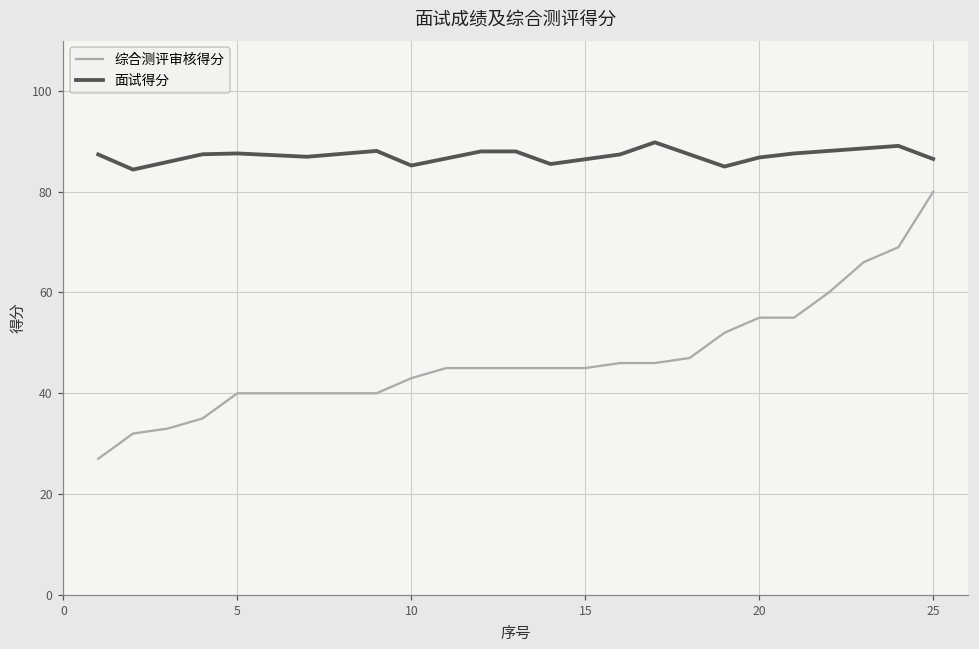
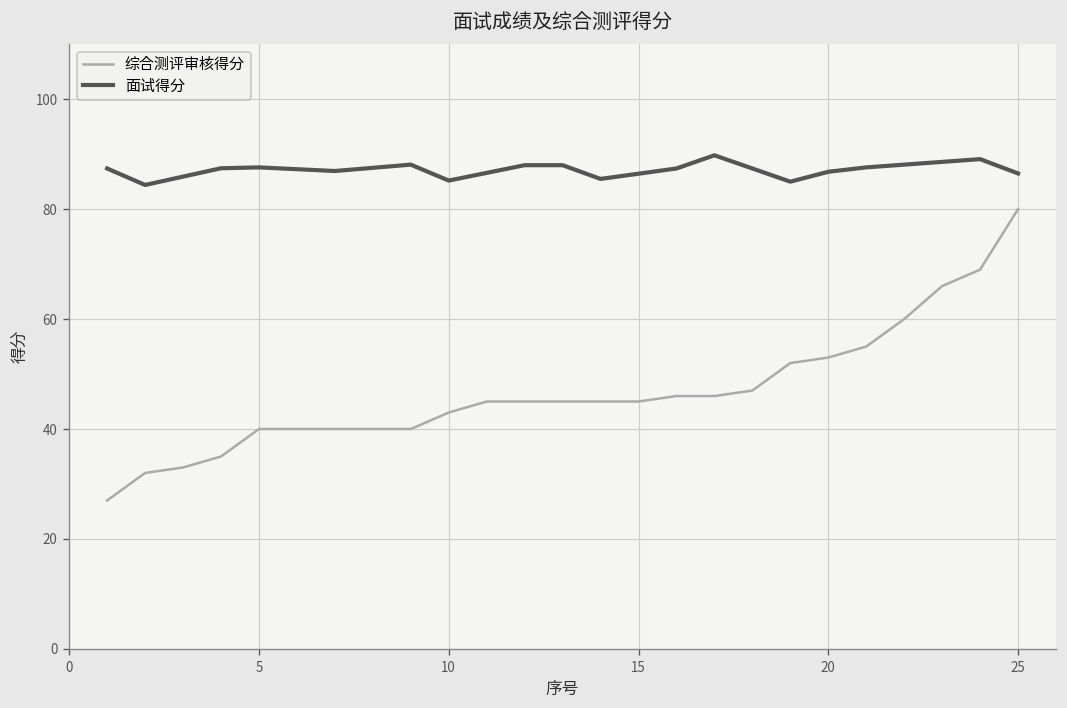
综合测评审核得分, 20: 55 -> 53
